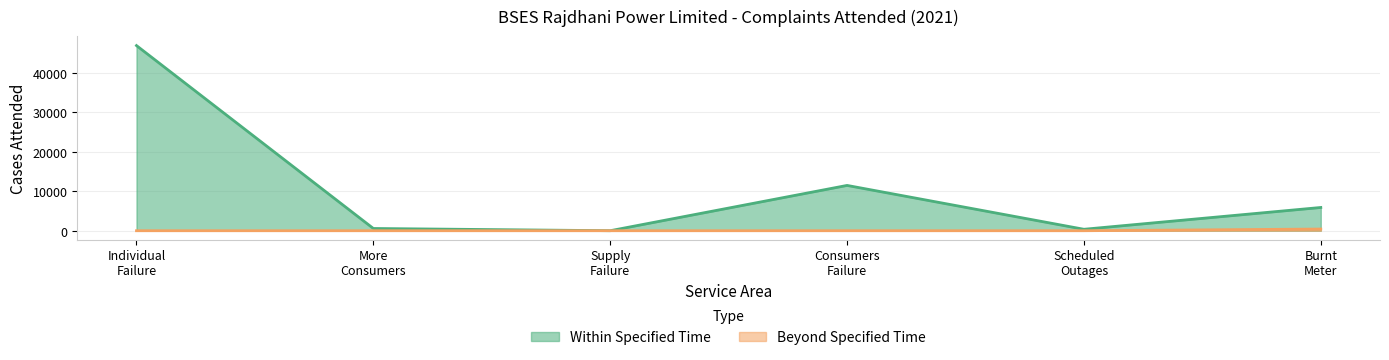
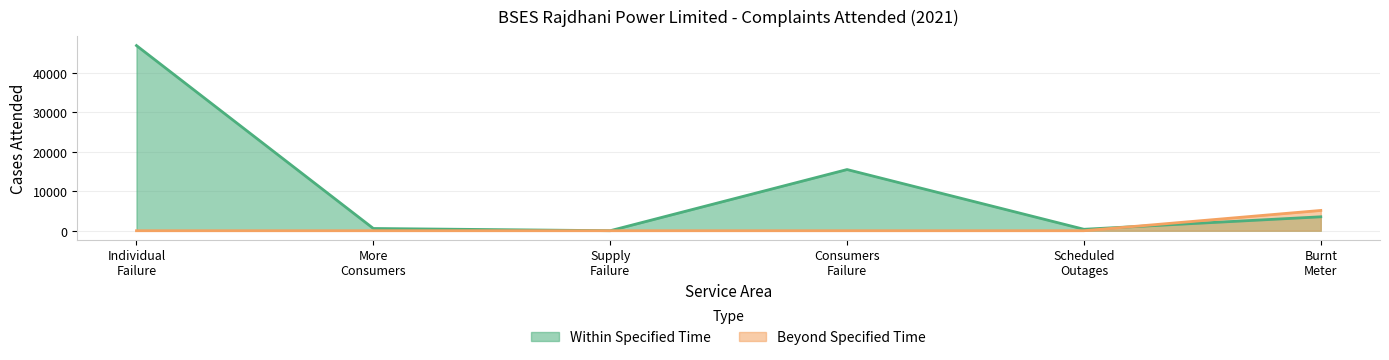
Within Specified Time, Consumers Failure: 11000 -> 16000
Within Specified Time, Burnt Meter: 6000 -> 4000
Beyond Specified Time, Burnt Meter: 0 -> 5000
